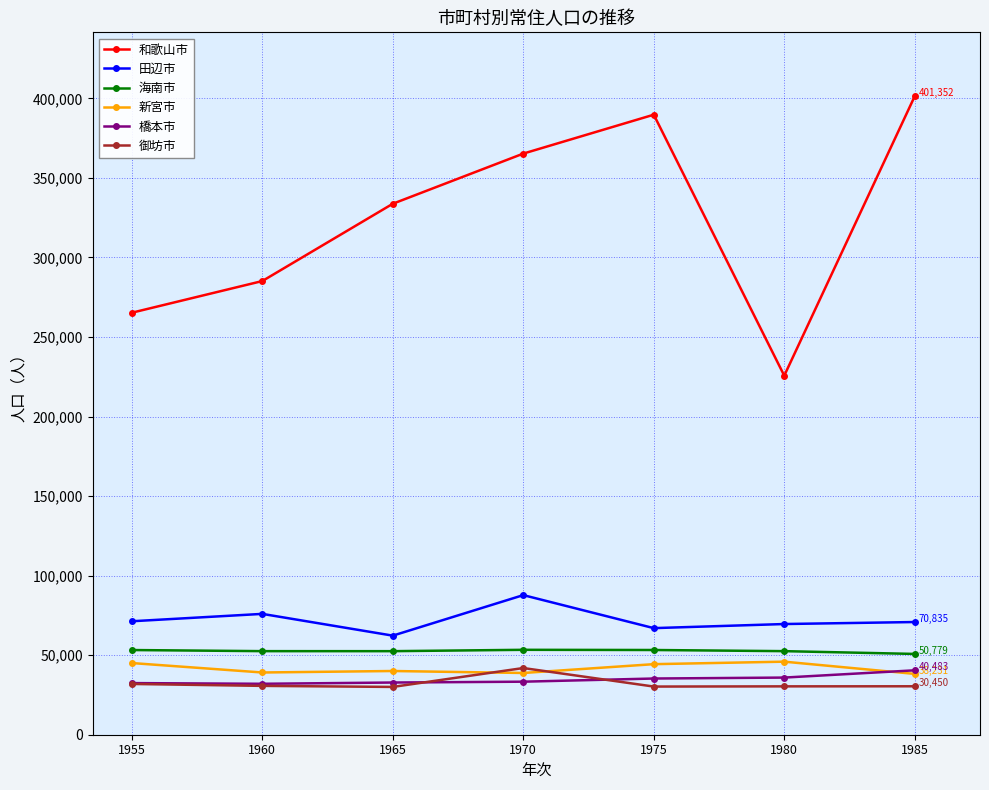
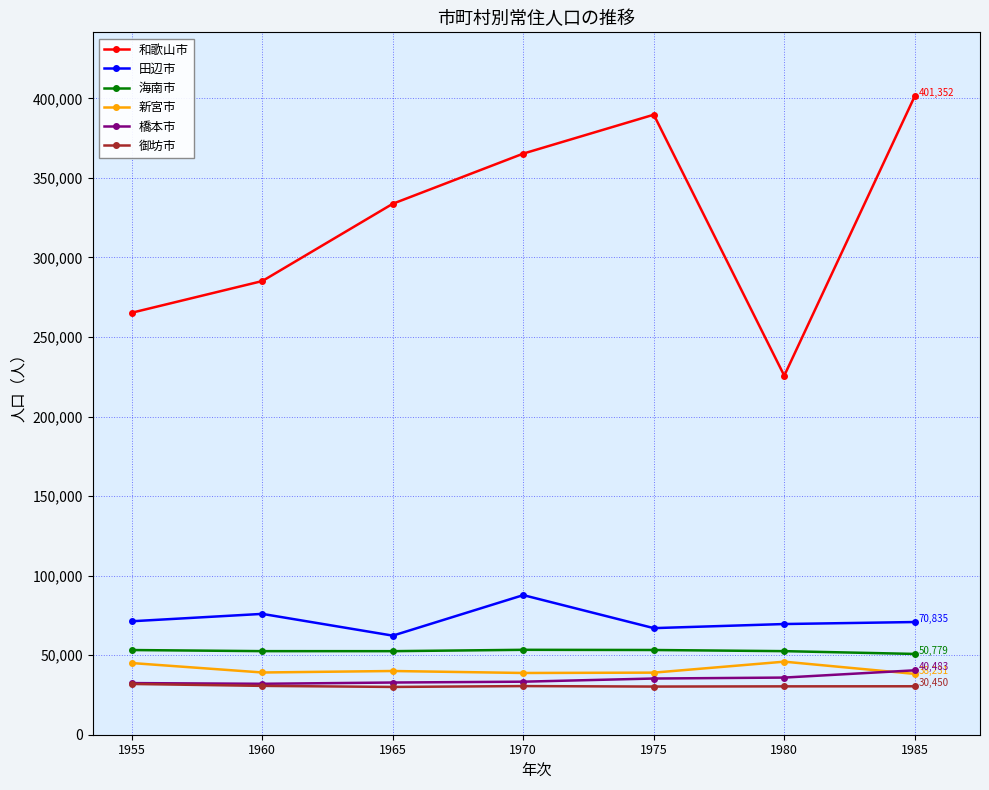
御坊市, 1970: 42,000 -> 31,000
新宮市, 1975: 44,000 -> 39,000
